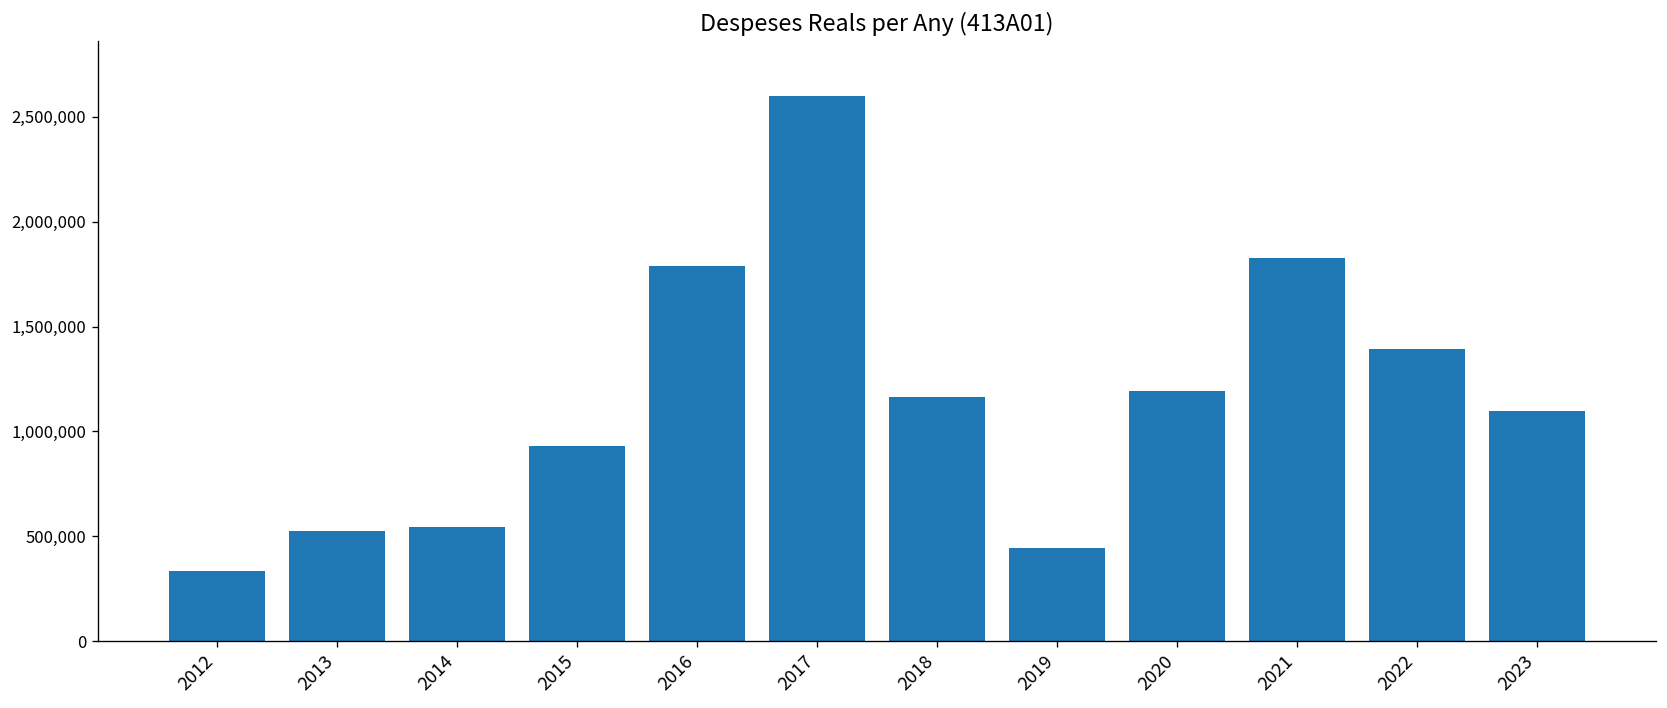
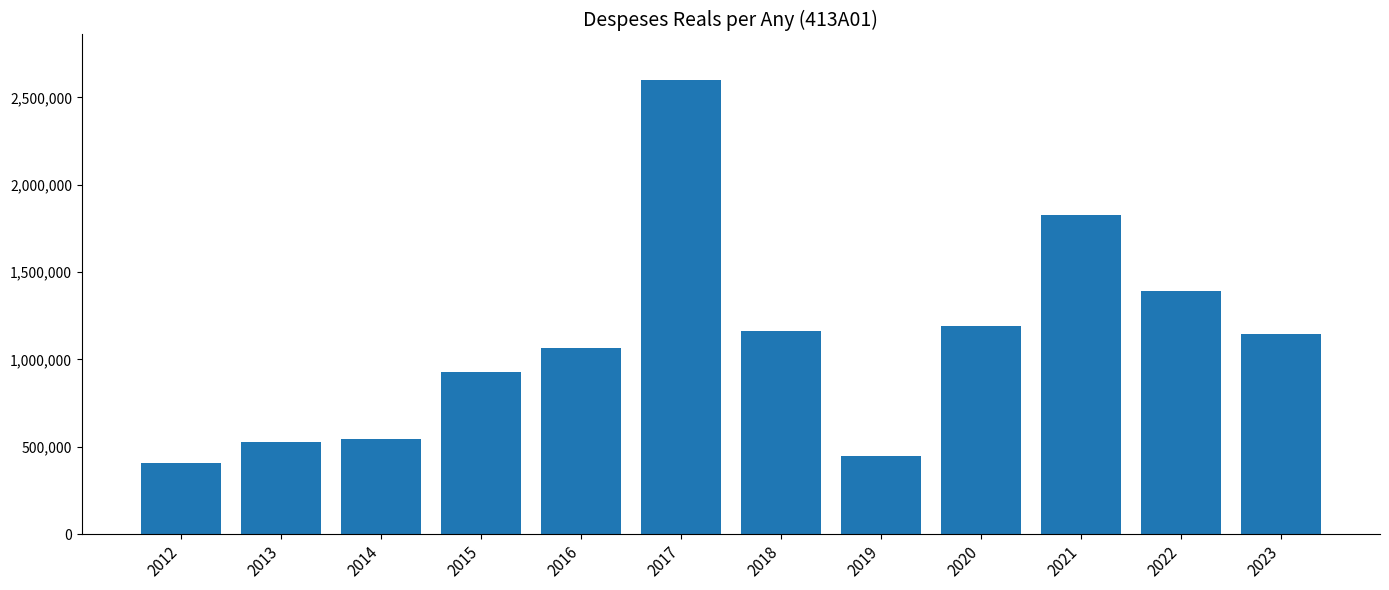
2012: 330,000 -> 410,000
2016: 1,790,000 -> 1,060,000
2023: 1,100,000 -> 1,150,000
